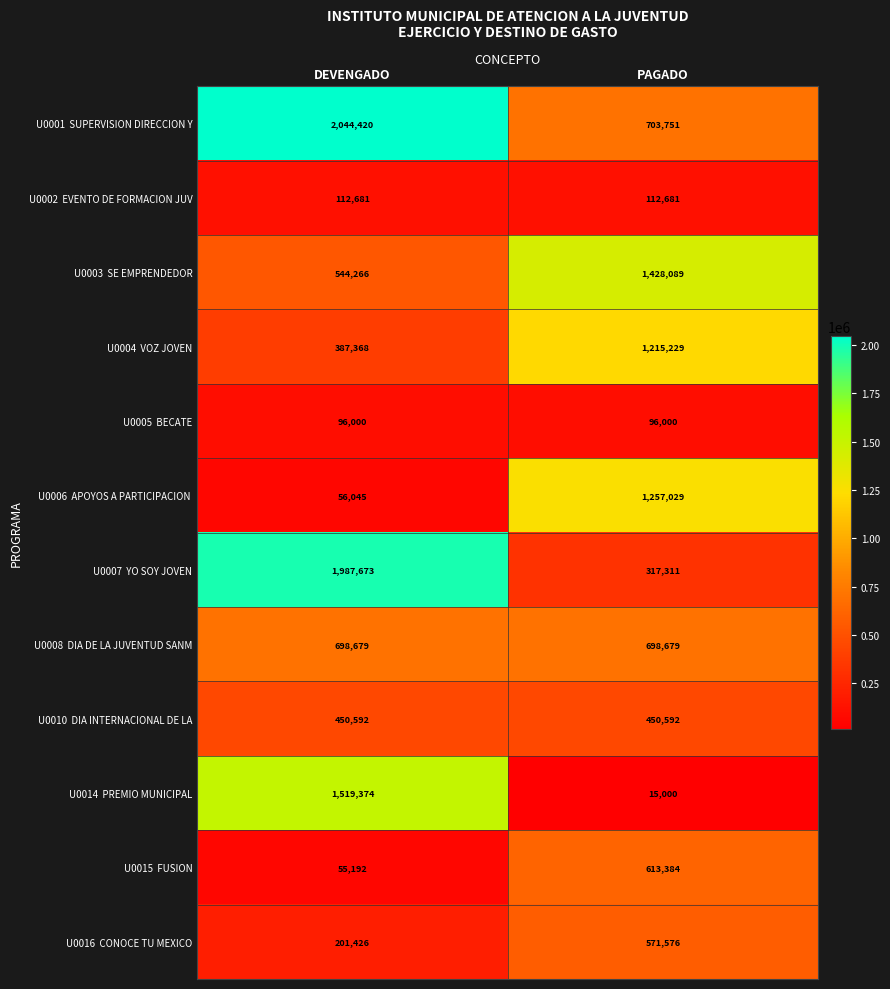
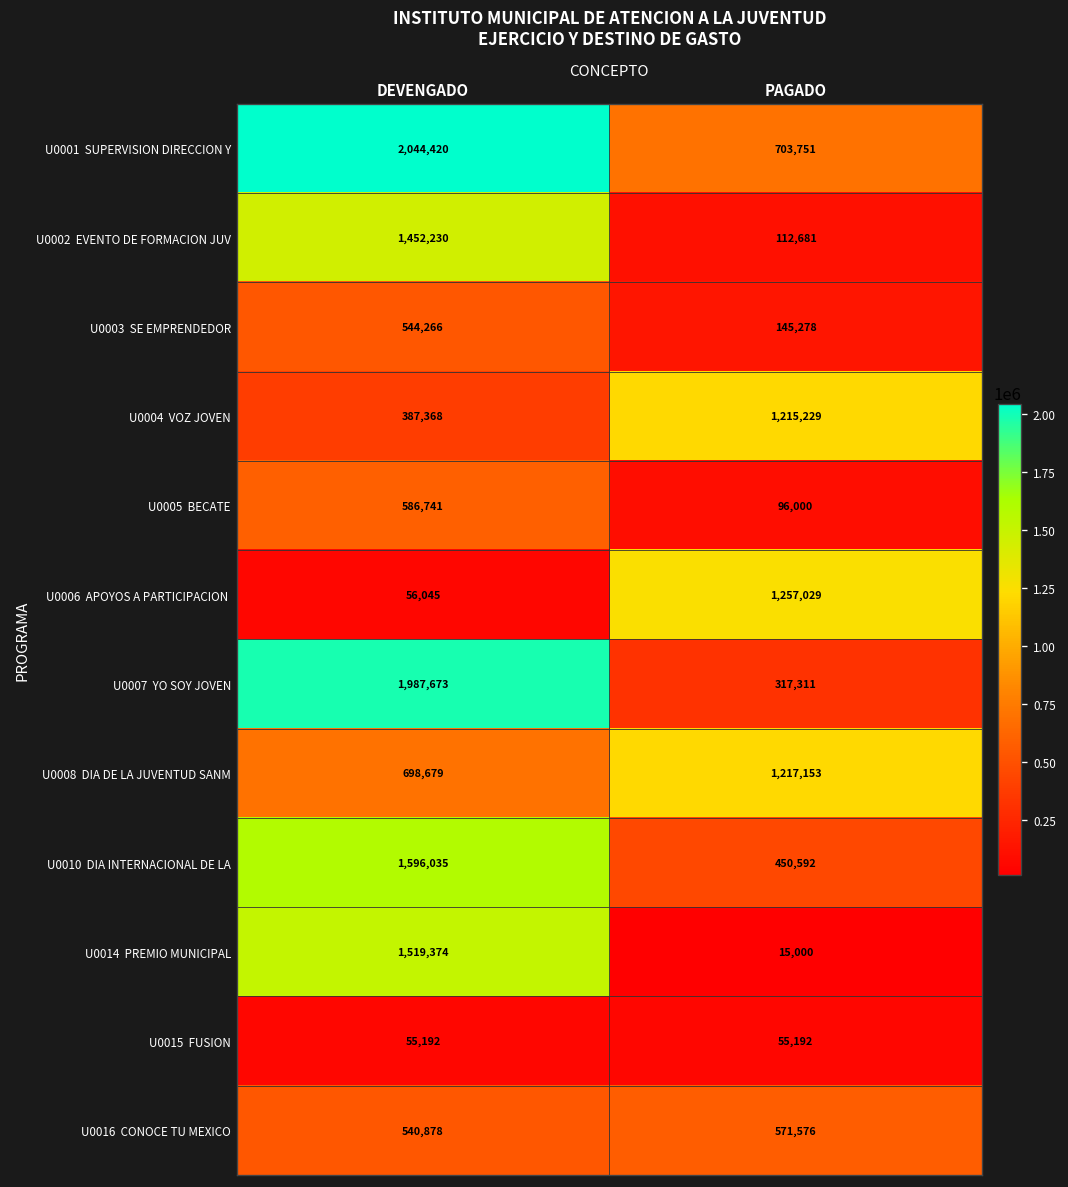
U0002 EVENTO DE FORMACION JUV, DEVENGADO: 112,681 -> 1,452,230
U0003 SE EMPRENDEDOR, PAGADO: 1,428,089 -> 145,278
U0005 BECATE, DEVENGADO: 96,000 -> 586,741
U0008 DIA DE LA JUVENTUD SANM, PAGADO: 698,679 -> 1,217,153
U0010 DIA INTERNACIONAL DE LA, DEVENGADO: 450,592 -> 1,596,035
U0015 FUSION, PAGADO: 613,384 -> 55,192
U0016 CONOCE TU MEXICO, DEVENGADO: 201,426 -> 540,878
